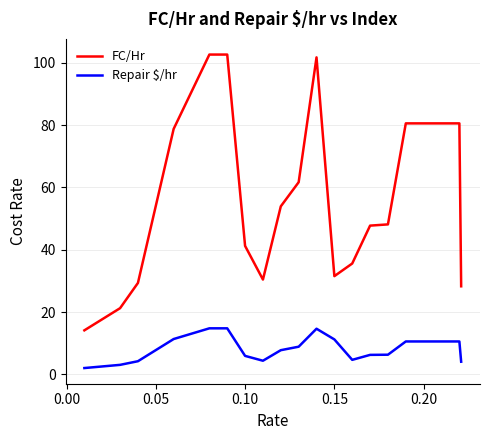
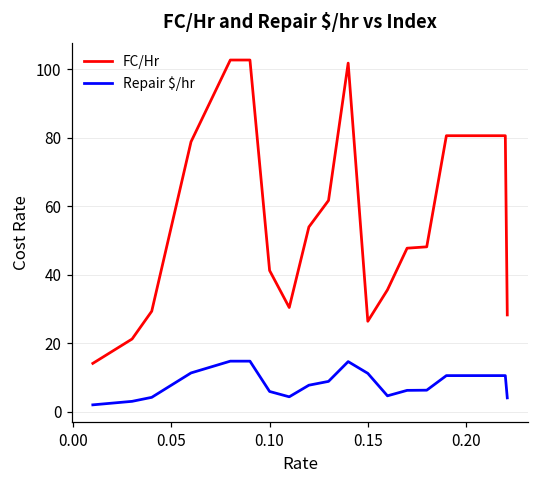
FC/Hr, 0.15: 32 -> 26
